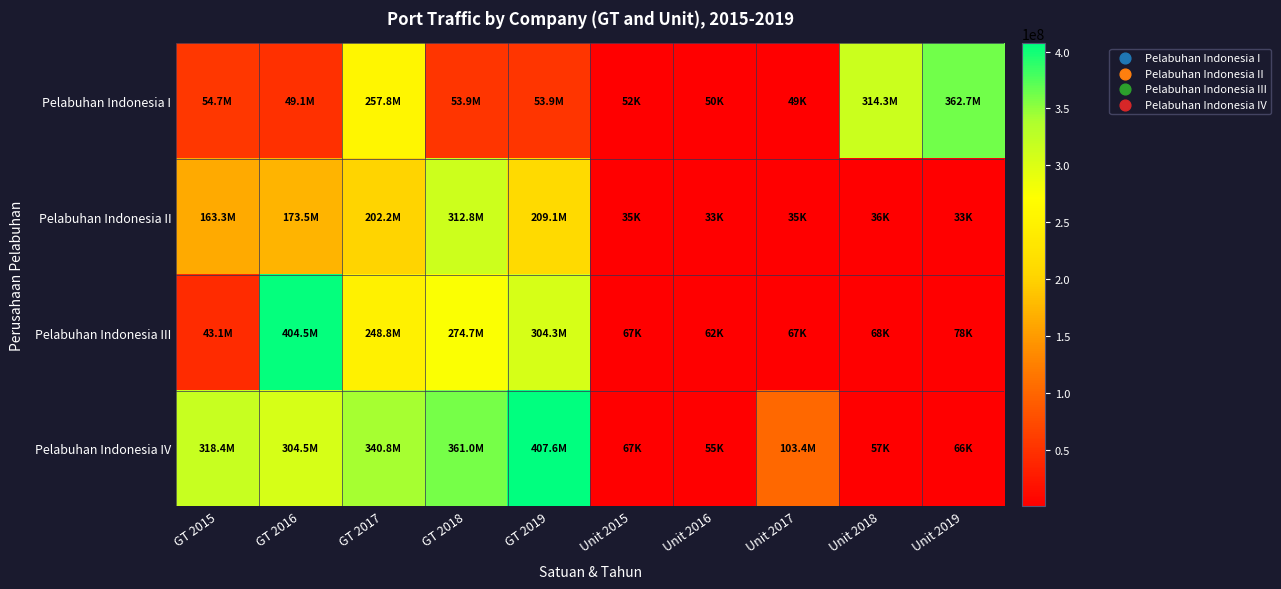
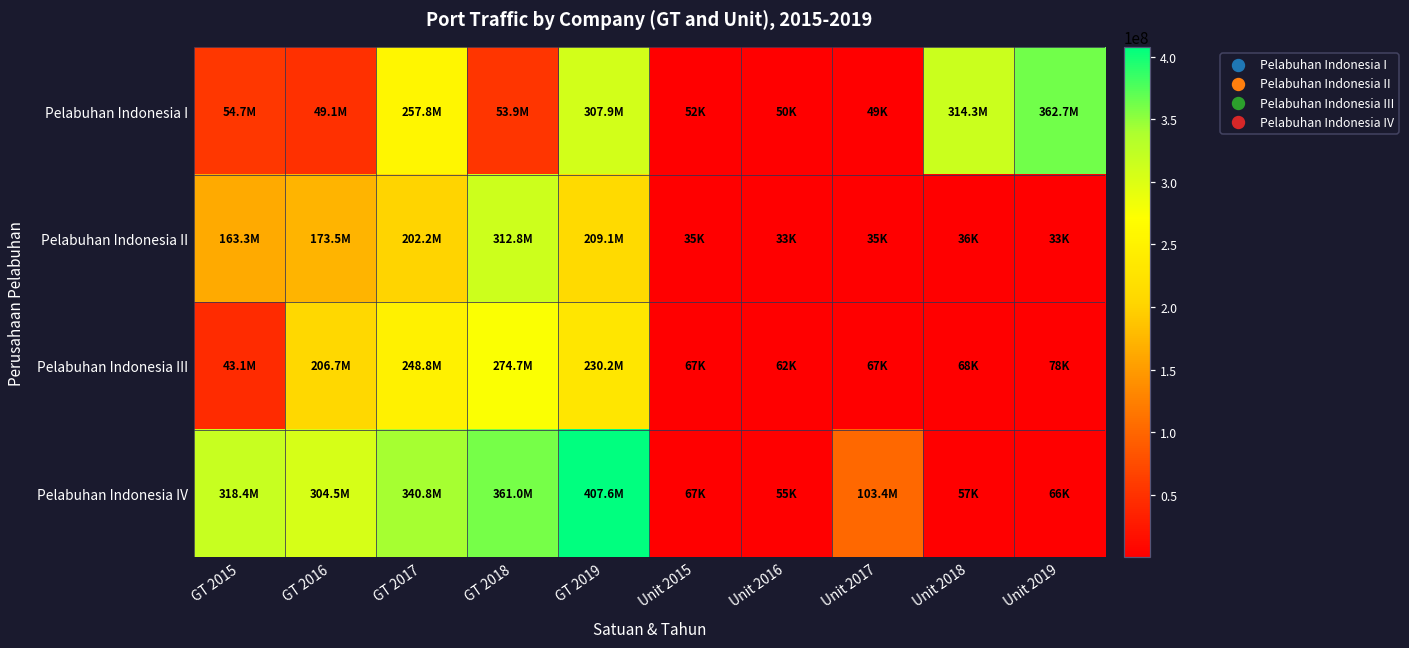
Pelabuhan Indonesia I, GT 2019: 53.9M -> 307.9M
Pelabuhan Indonesia III, GT 2016: 404.5M -> 206.7M
Pelabuhan Indonesia III, GT 2019: 304.3M -> 230.2M
